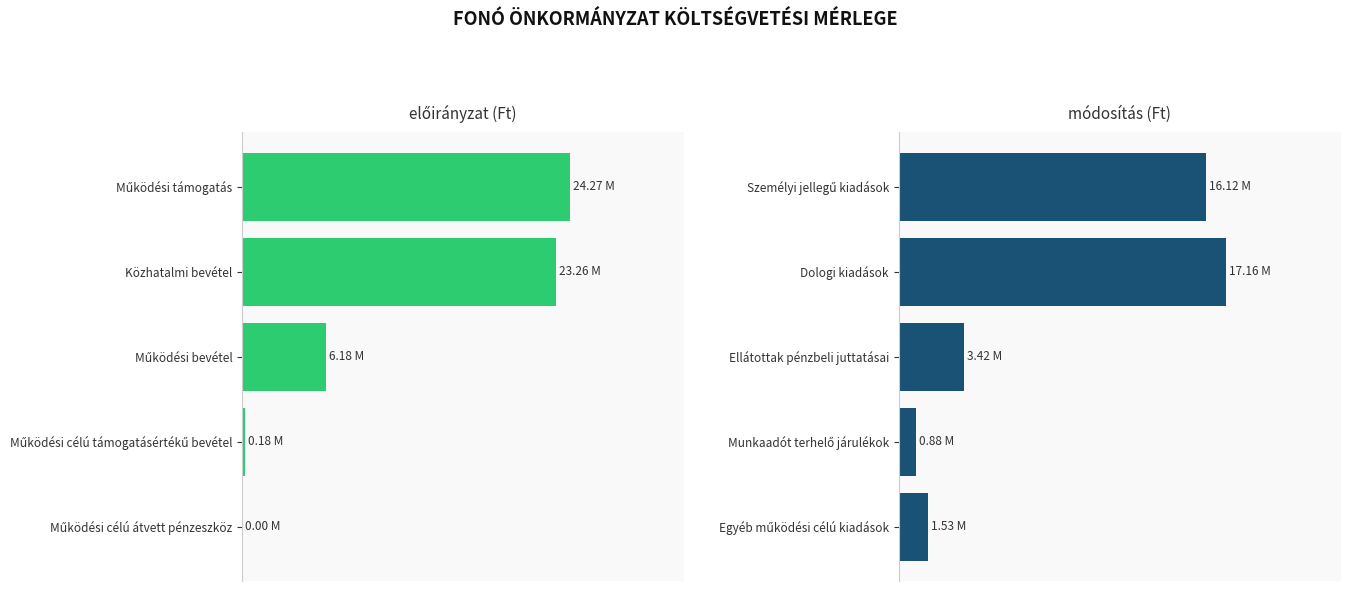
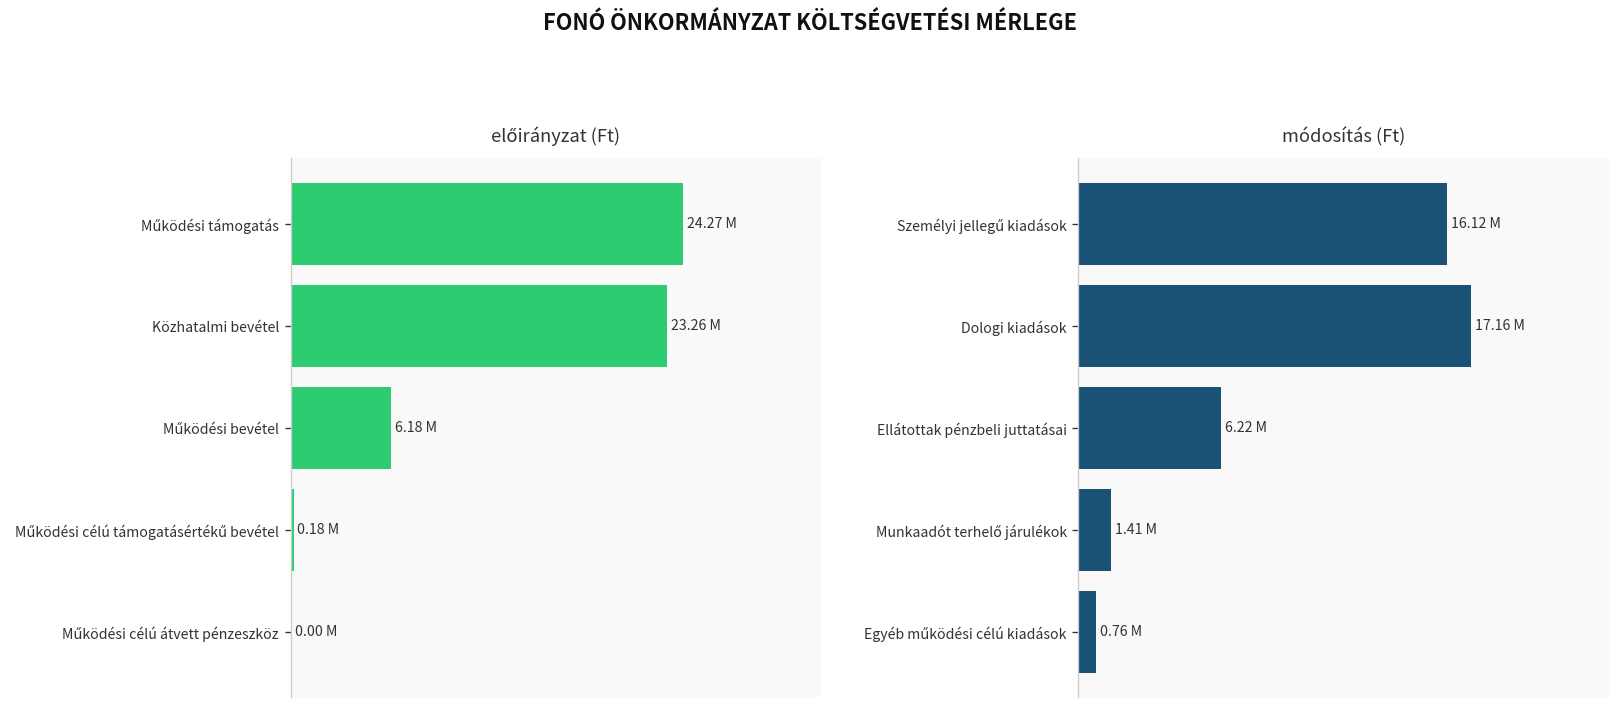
módosítás (Ft), Ellátottak pénzbeli juttatásai: 3.42 -> 6.22
módosítás (Ft), Munkaadót terhelő járulékok: 0.88 -> 1.41
módosítás (Ft), Egyéb működési célú kiadások: 1.53 -> 0.76
